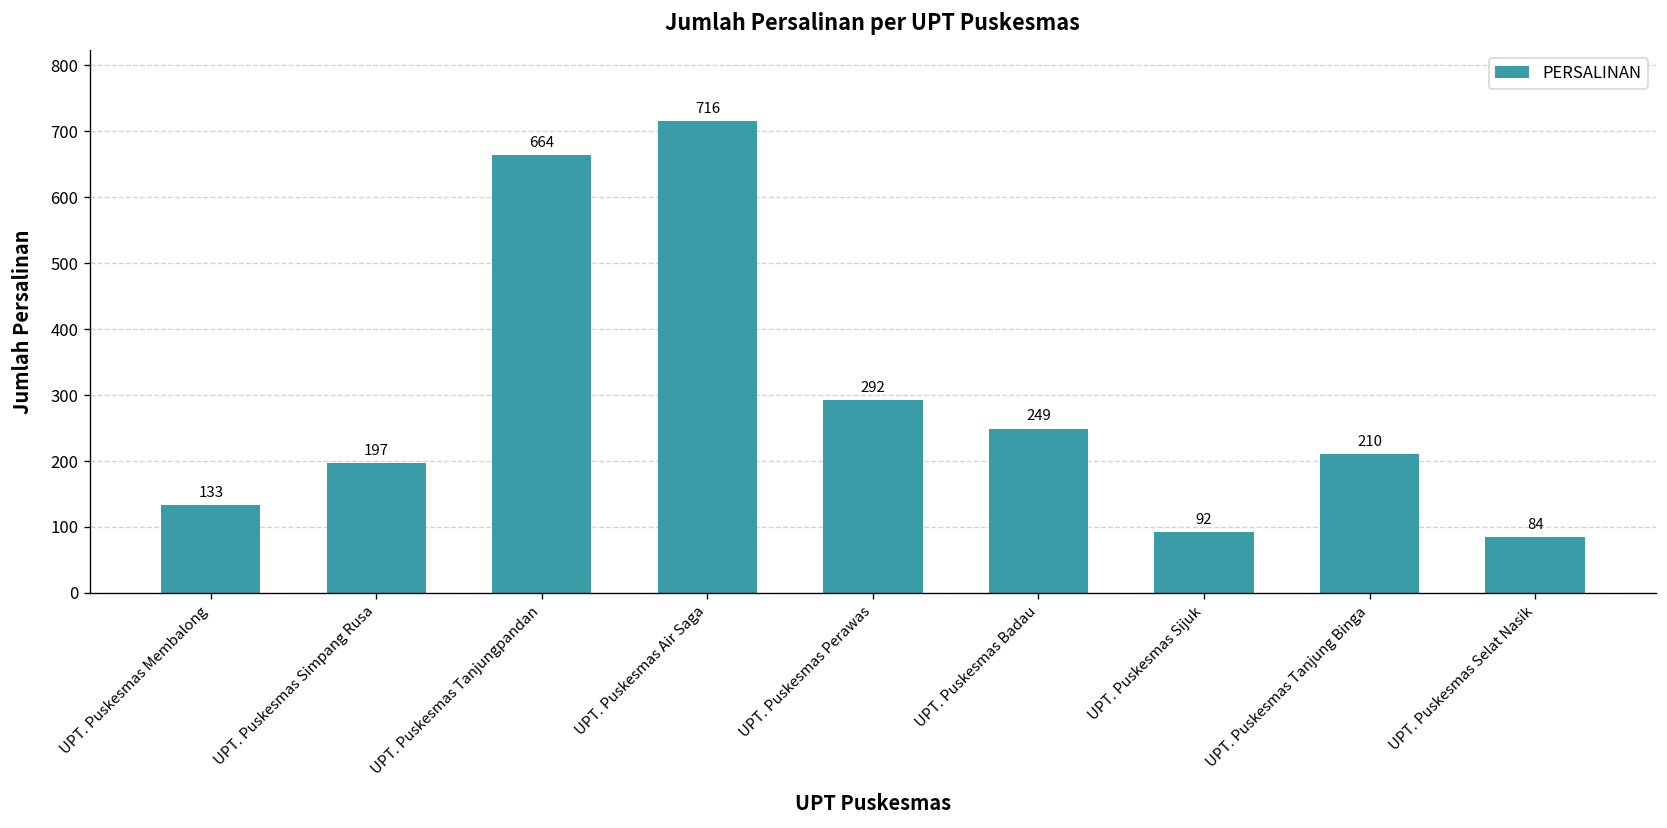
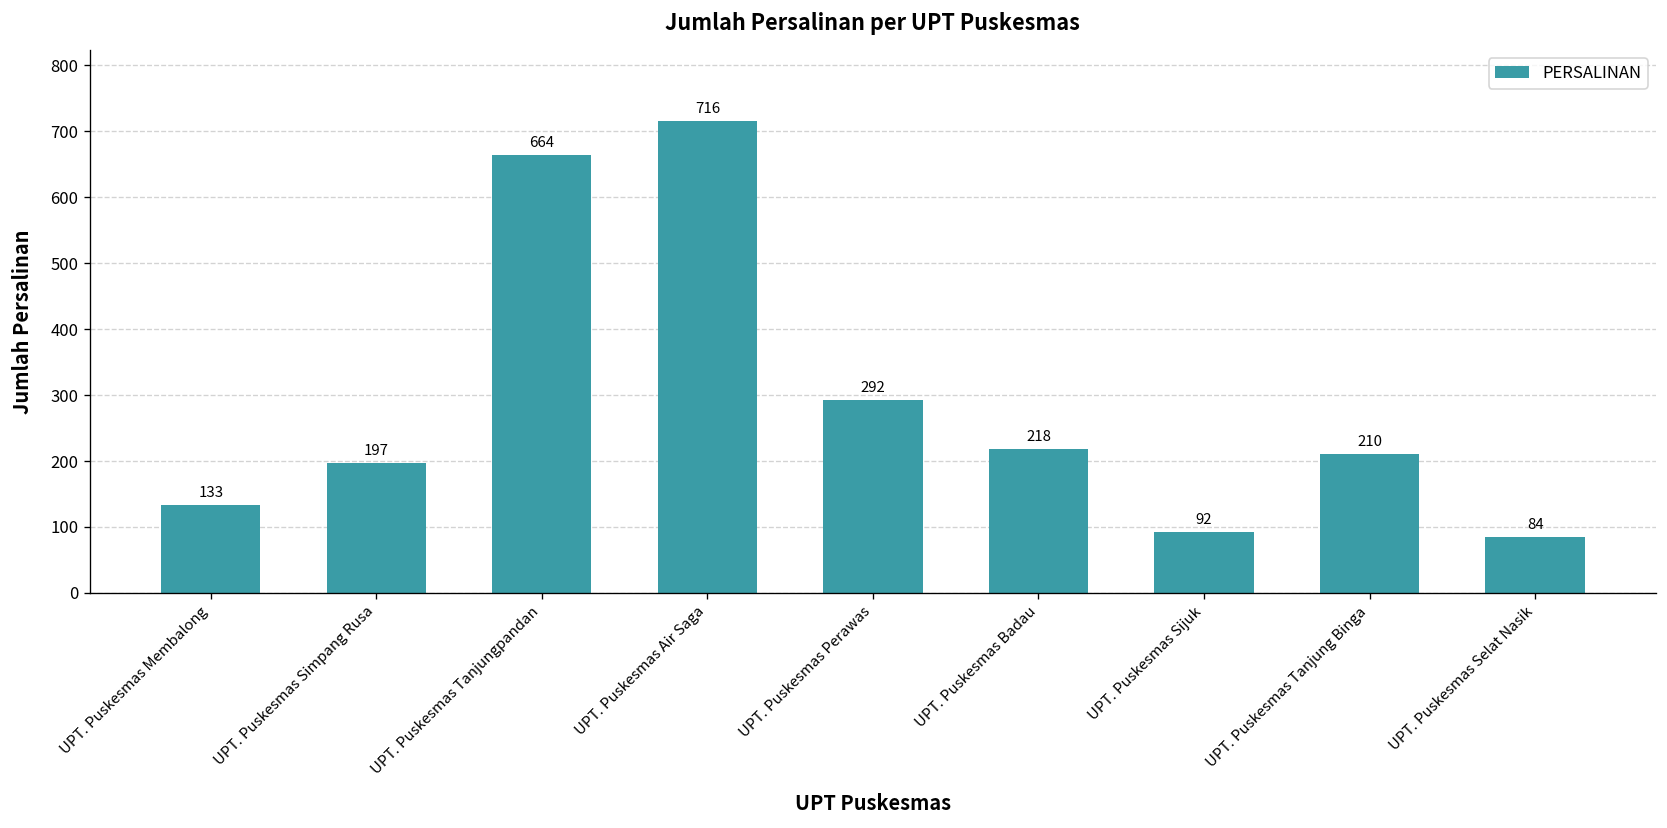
UPT. Puskesmas Badau: 249 -> 218
